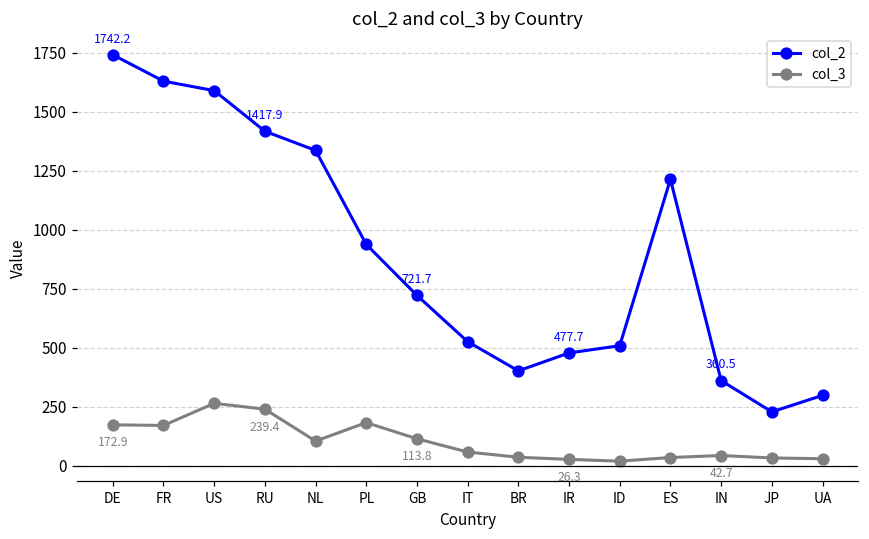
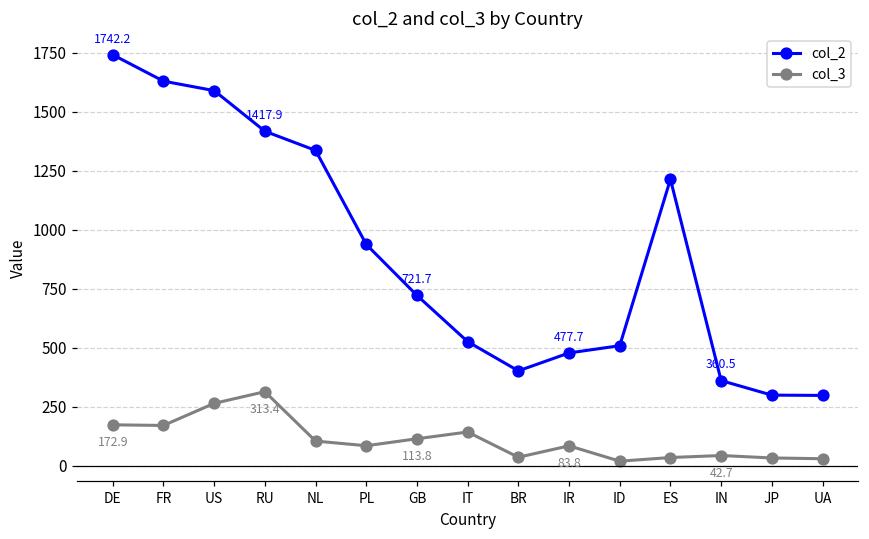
col_3, RU: 239.4 -> 313.4
col_3, PL: 180 -> 80
col_3, IT: 60 -> 140
col_3, IR: 26.3 -> 83.8
col_2, JP: 230 -> 300
